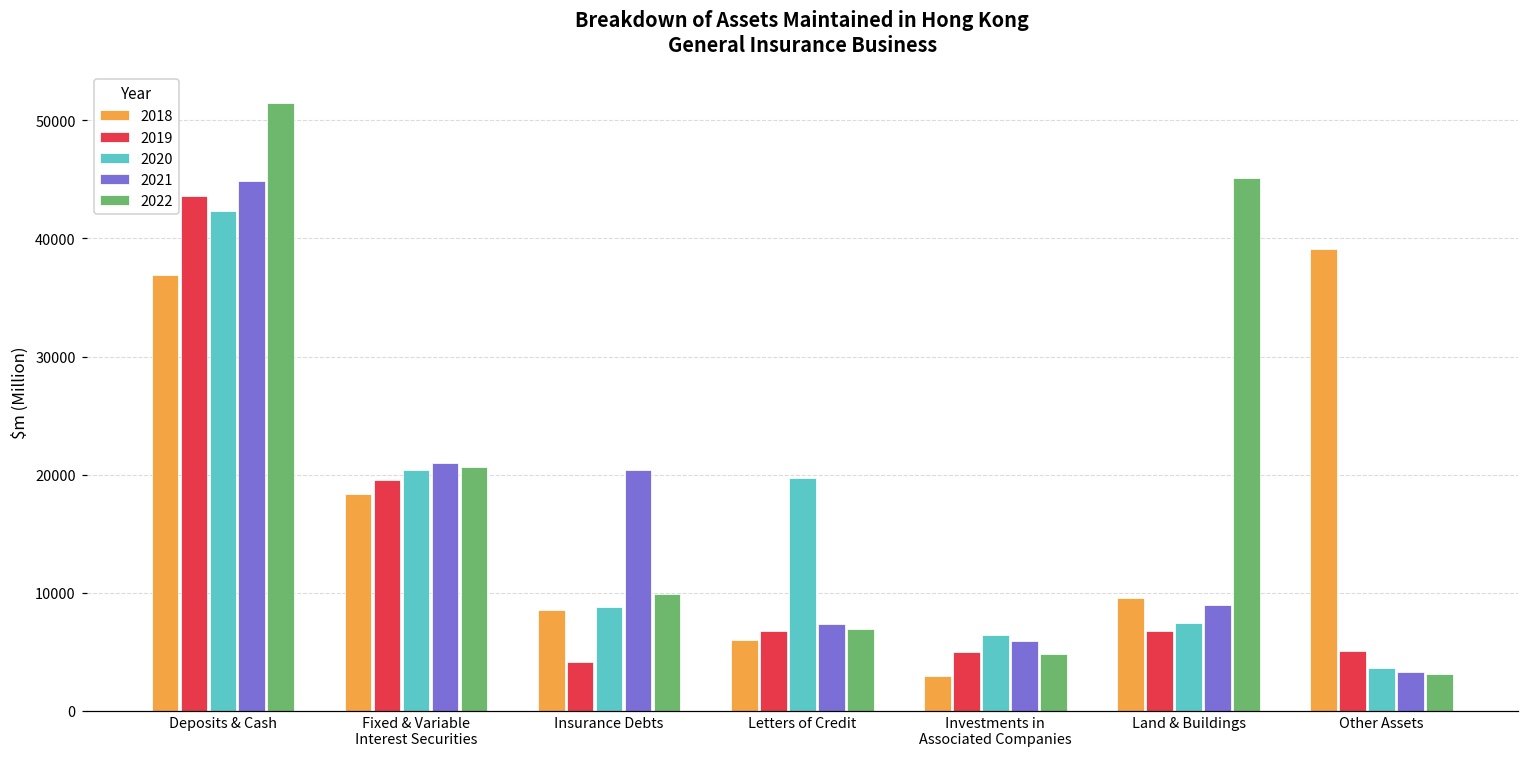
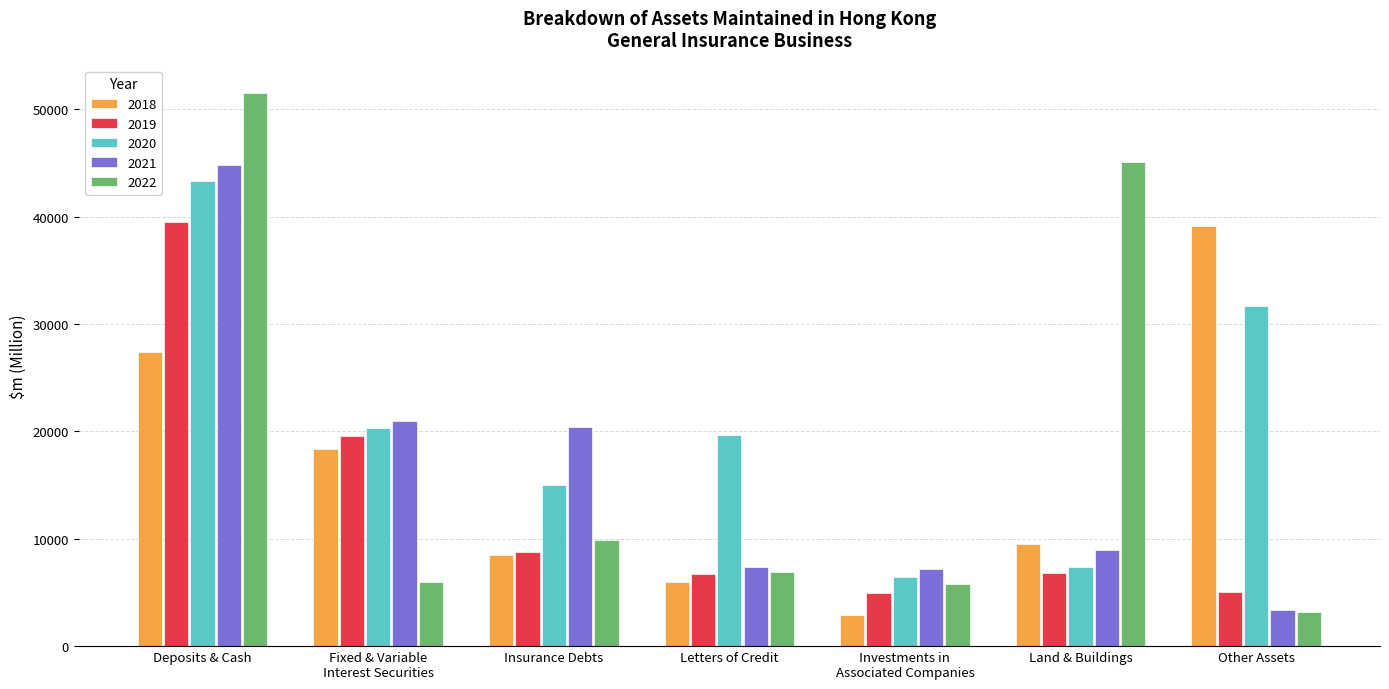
2018, Deposits & Cash: 36900 -> 27400
2019, Deposits & Cash: 43600 -> 39500
2020, Deposits & Cash: 42300 -> 43300
2022, Fixed & Variable Interest Securities: 20700 -> 6000
2019, Insurance Debts: 4200 -> 8800
2020, Insurance Debts: 8800 -> 15000
2021, Investments in Associated Companies: 5900 -> 7200
2022, Investments in Associated Companies: 4800 -> 5800
2020, Other Assets: 3600 -> 31700
